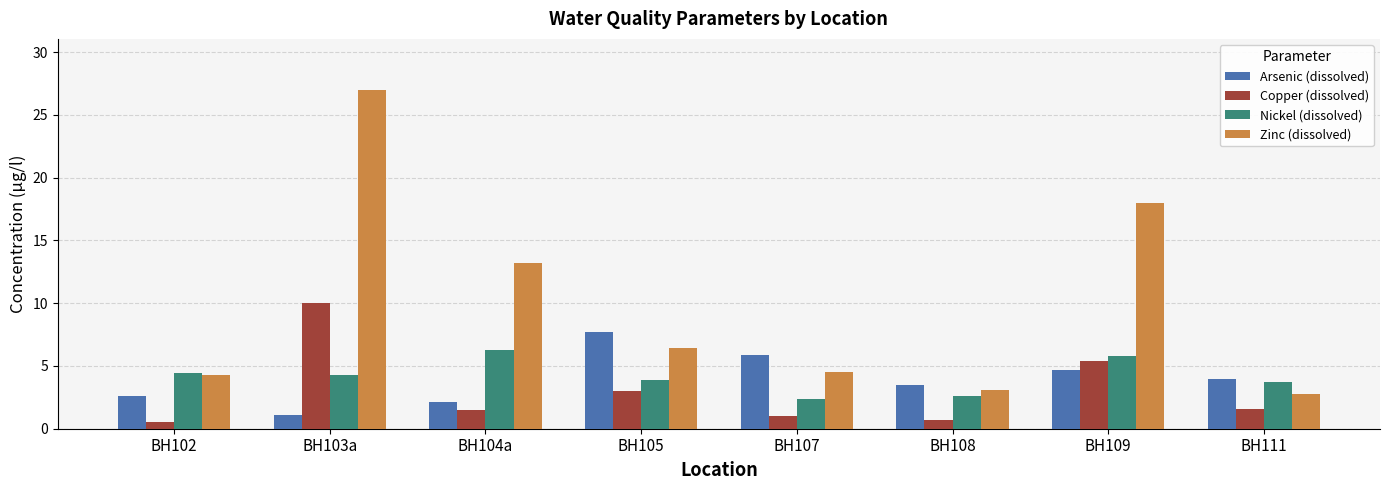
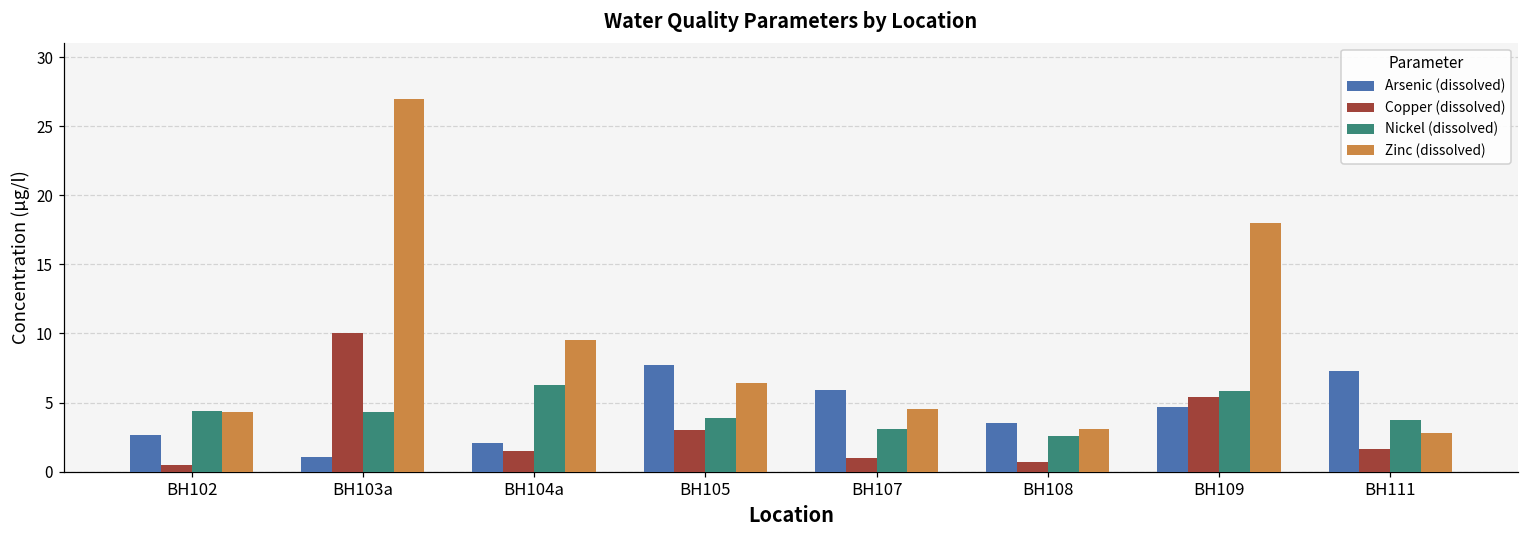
Zinc (dissolved), BH104a: 13.2 -> 9.5
Nickel (dissolved), BH107: 2.4 -> 3.1
Arsenic (dissolved), BH111: 3.9 -> 7.3
